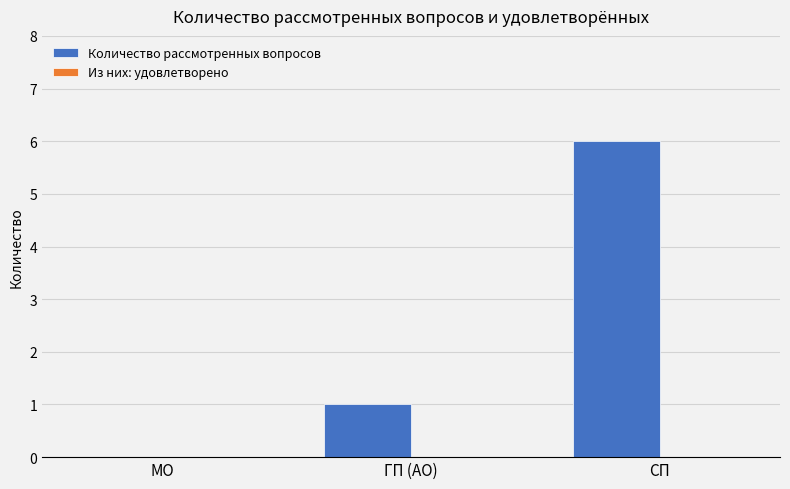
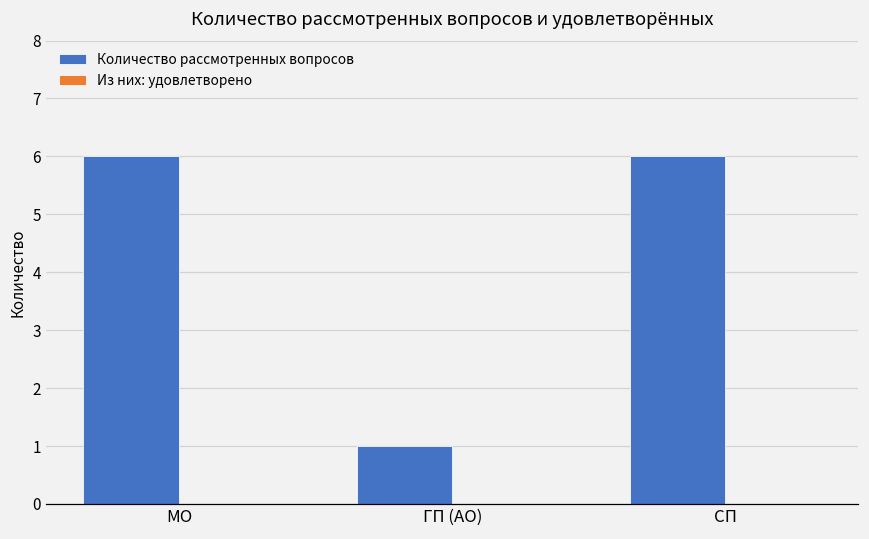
Количество рассмотренных вопросов, МО: 0 -> 6
